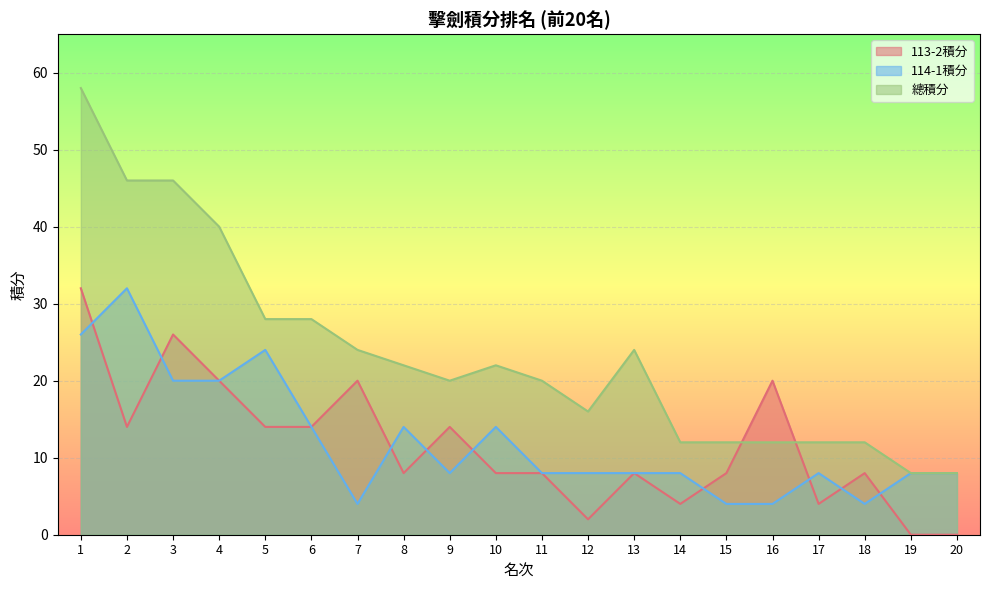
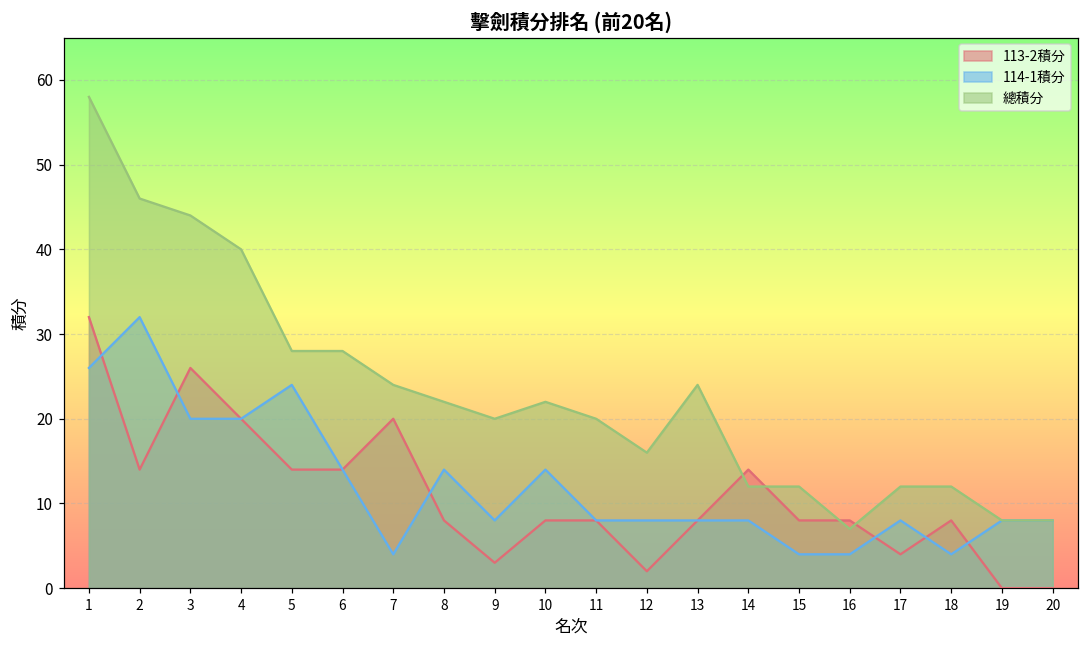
總積分, 3: 46 -> 44
113-2積分, 9: 14 -> 3
113-2積分, 14: 4 -> 14
113-2積分, 16: 20 -> 8
總積分, 16: 12 -> 7
